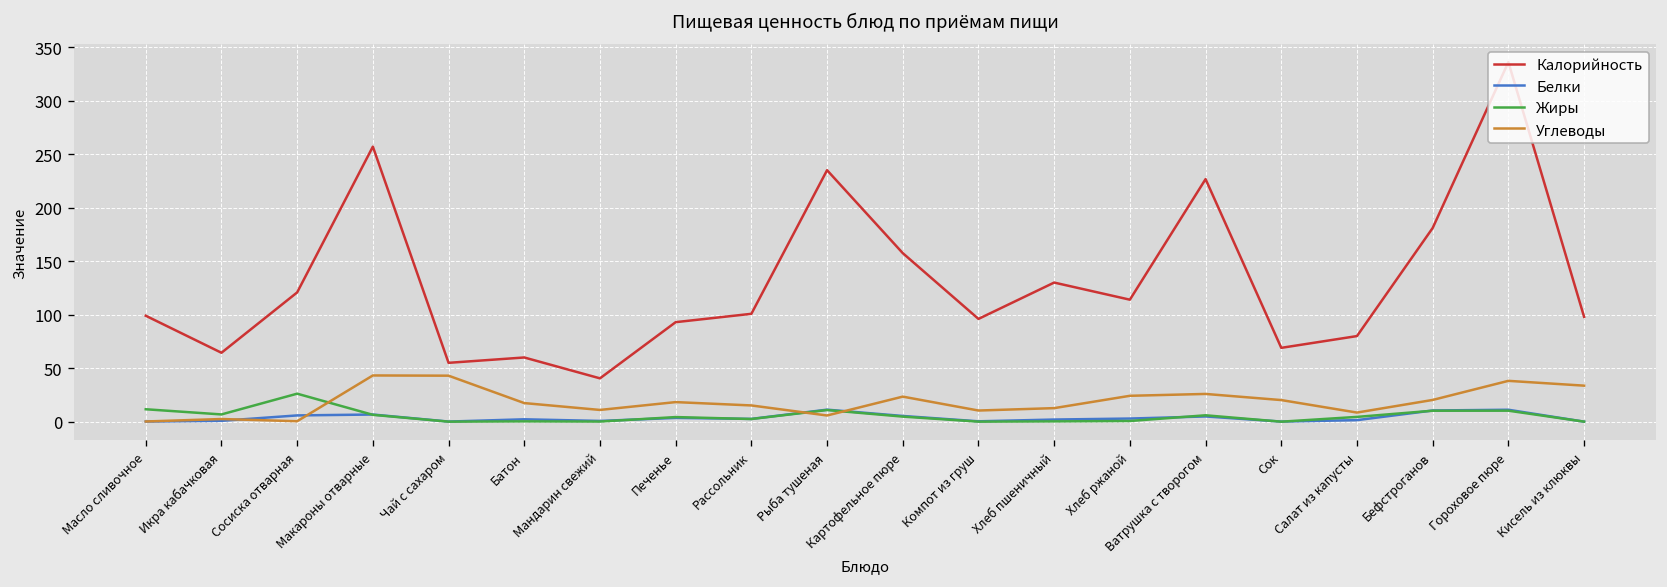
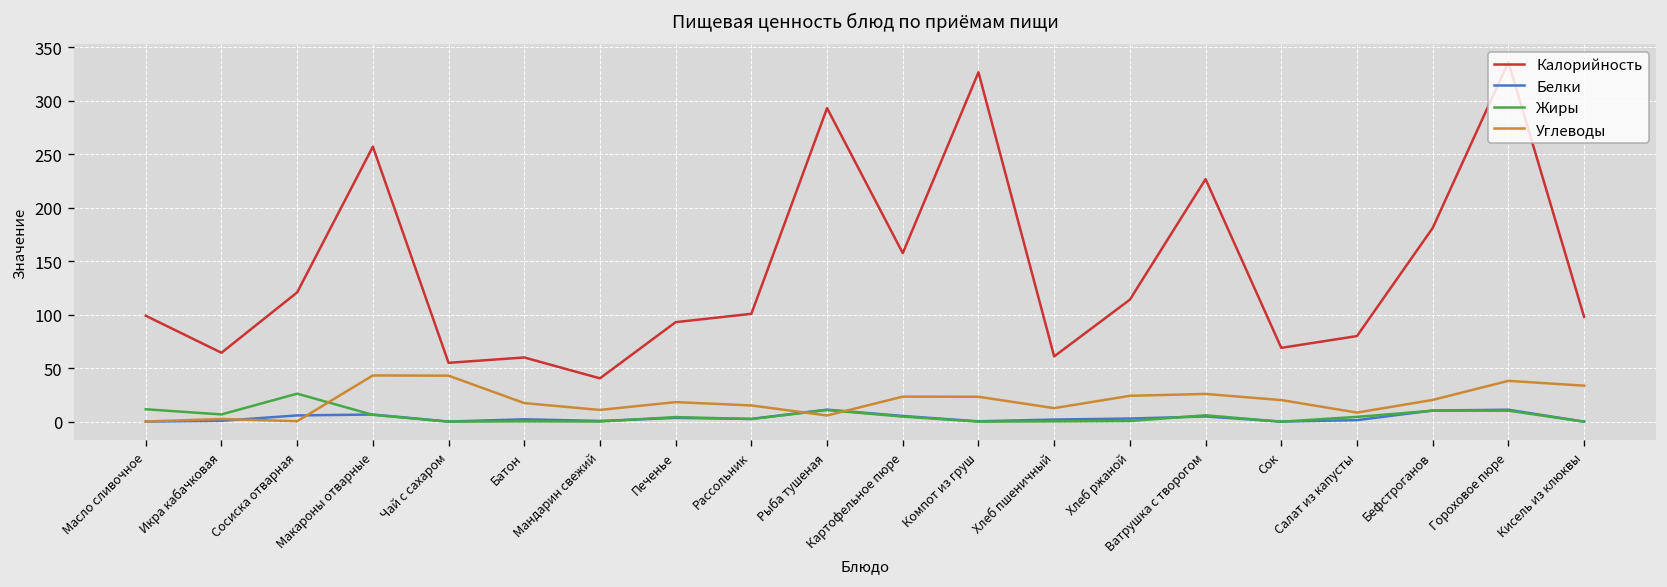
Калорийность, Рыба тушеная: 240 -> 290
Калорийность, Компот из груш: 100 -> 330
Углеводы, Компот из груш: 10 -> 20
Калорийность, Хлеб пшеничный: 130 -> 60
